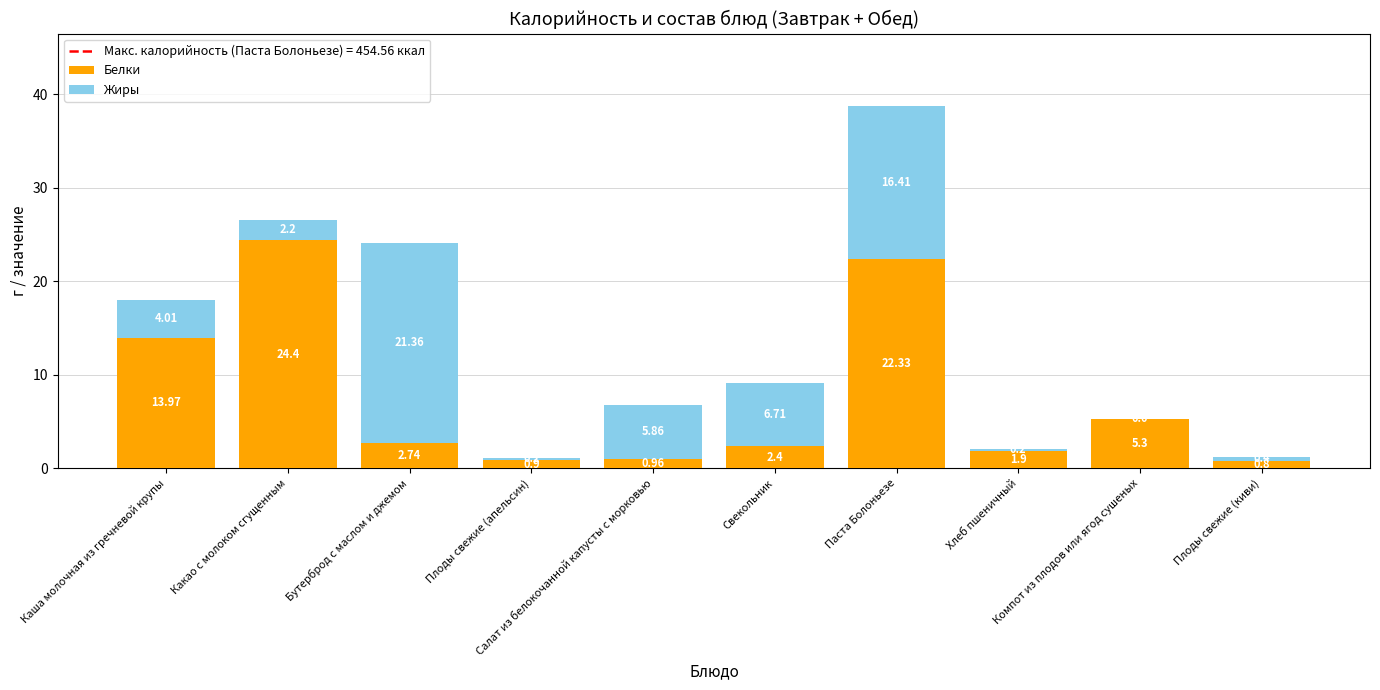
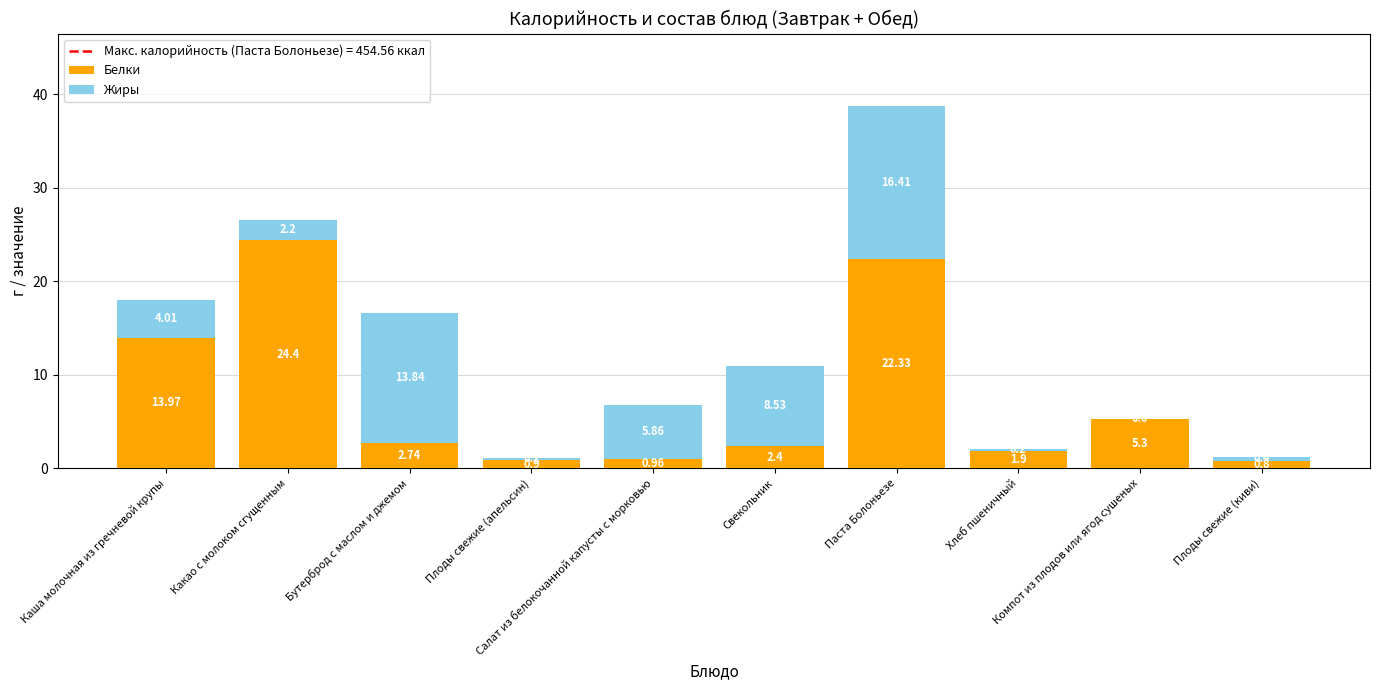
Жиры, Бутерброд с маслом и джемом: 21.36 -> 13.84
Жиры, Свекольник: 6.71 -> 8.53
